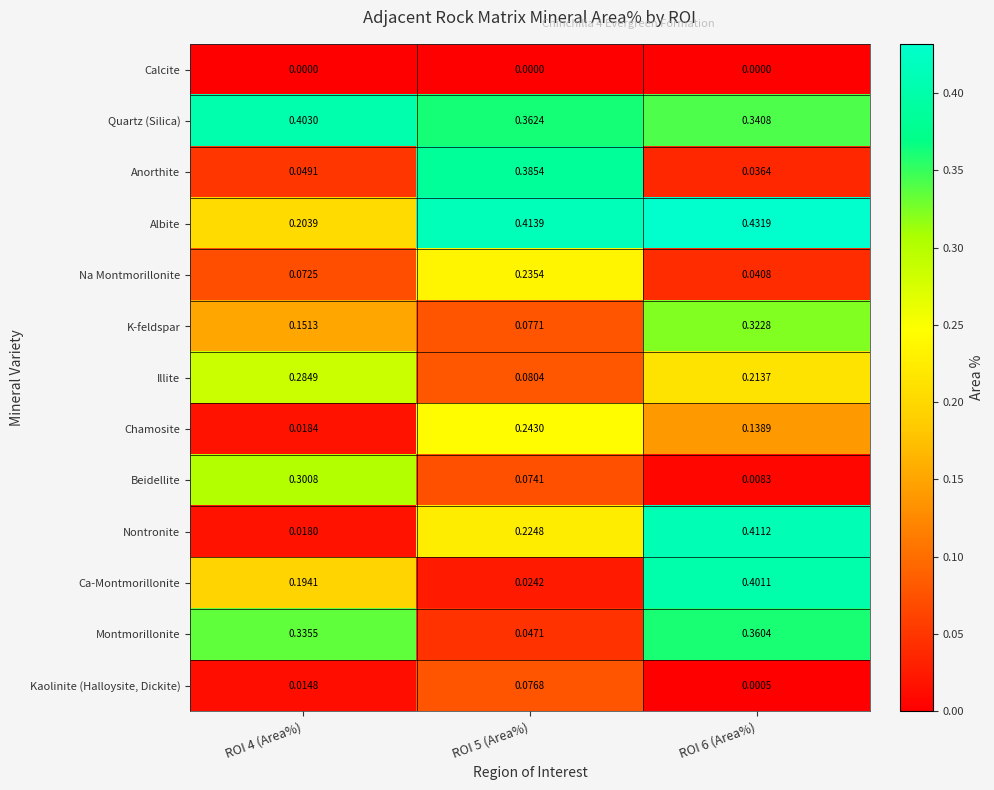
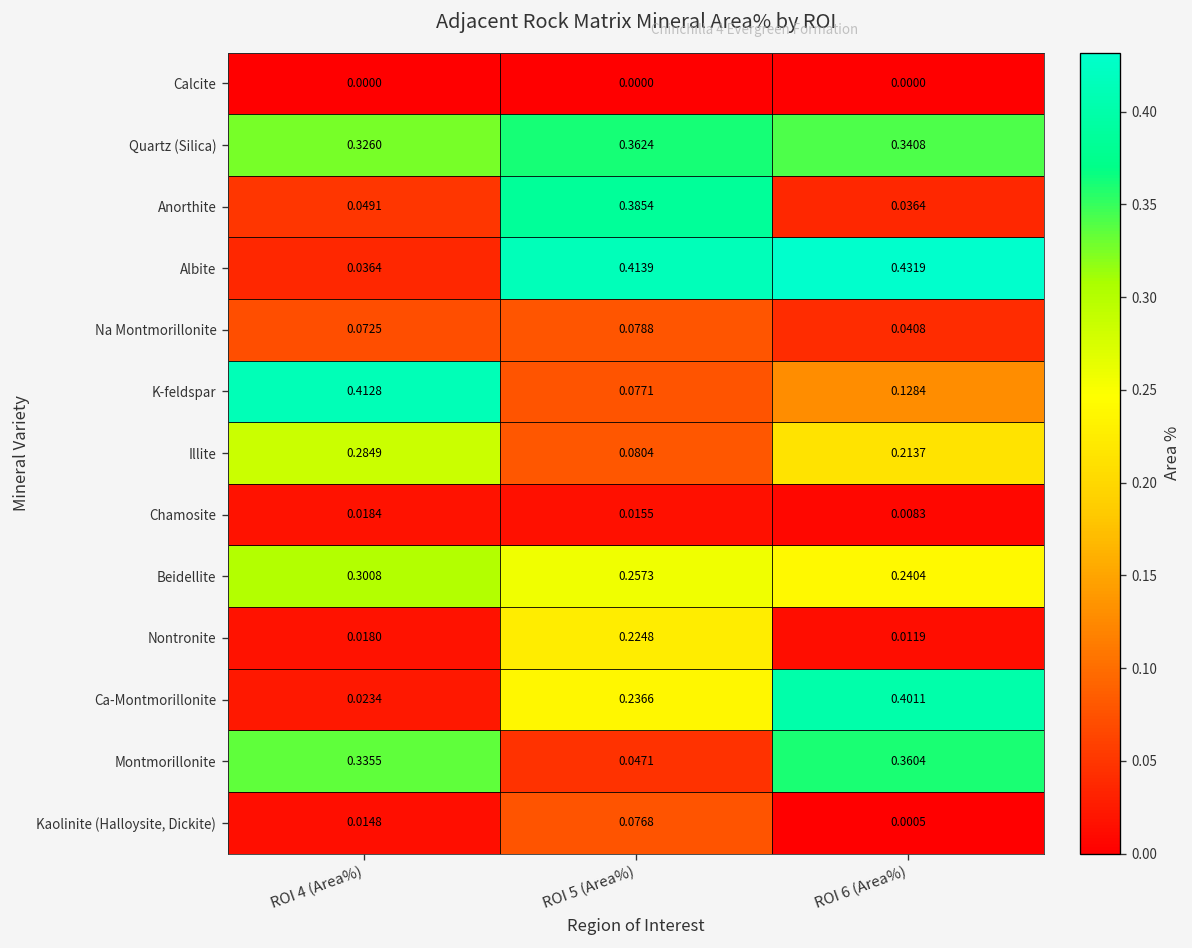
Quartz (Silica), ROI 4 (Area%): 0.4030 -> 0.3260
Albite, ROI 4 (Area%): 0.2039 -> 0.0364
Na Montmorillonite, ROI 5 (Area%): 0.2354 -> 0.0788
K-feldspar, ROI 4 (Area%): 0.1513 -> 0.4128
K-feldspar, ROI 6 (Area%): 0.3228 -> 0.1284
Chamosite, ROI 5 (Area%): 0.2430 -> 0.0155
Chamosite, ROI 6 (Area%): 0.1389 -> 0.0083
Beidellite, ROI 5 (Area%): 0.0741 -> 0.2573
Beidellite, ROI 6 (Area%): 0.0083 -> 0.2404
Nontronite, ROI 6 (Area%): 0.4112 -> 0.0119
Ca-Montmorillonite, ROI 4 (Area%): 0.1941 -> 0.0234
Ca-Montmorillonite, ROI 5 (Area%): 0.0242 -> 0.2366
